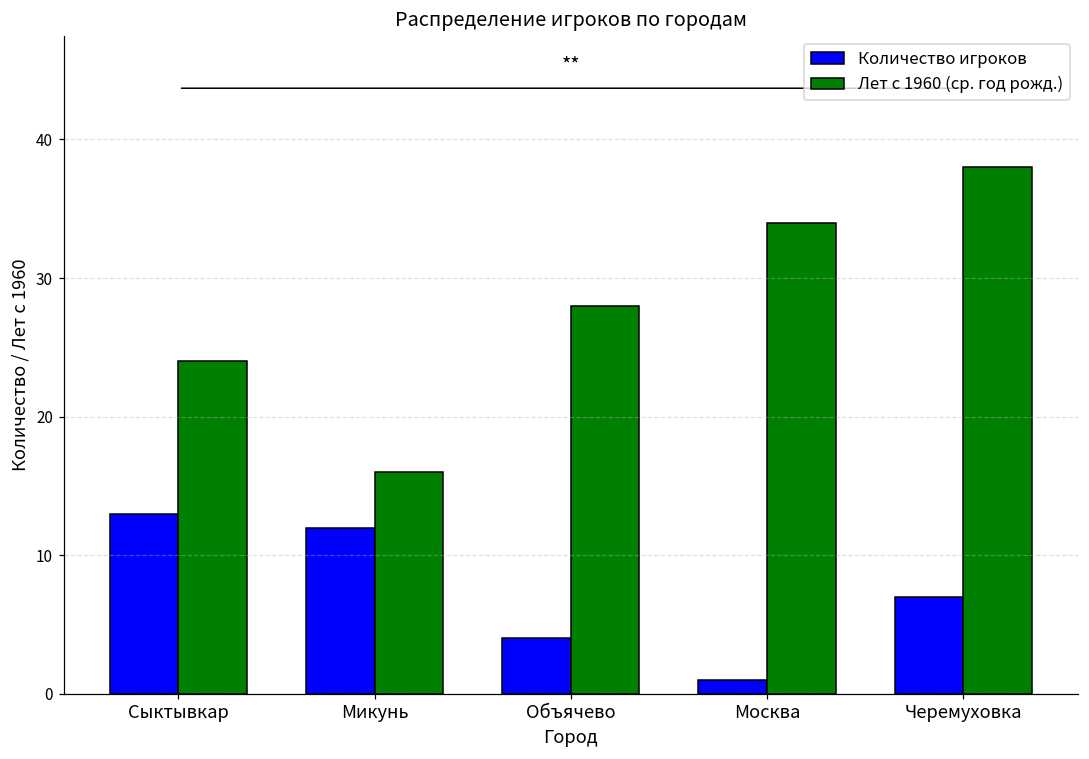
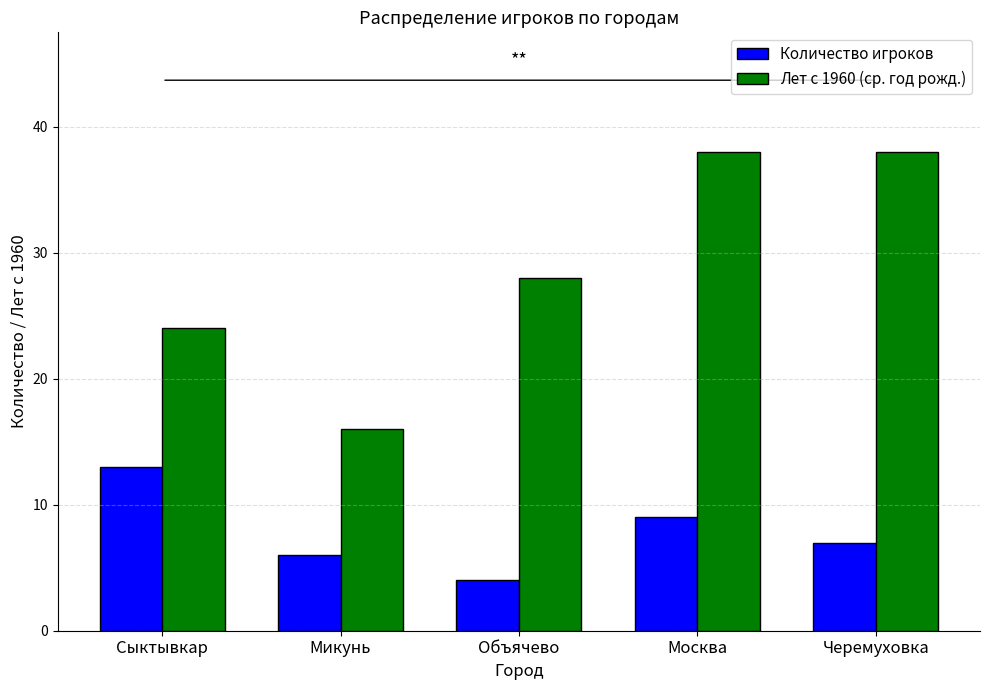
Количество игроков, Микунь: 12 -> 6
Количество игроков, Москва: 1 -> 9
Лет с 1960 (ср. год рожд.), Москва: 34.0 -> 38.0
